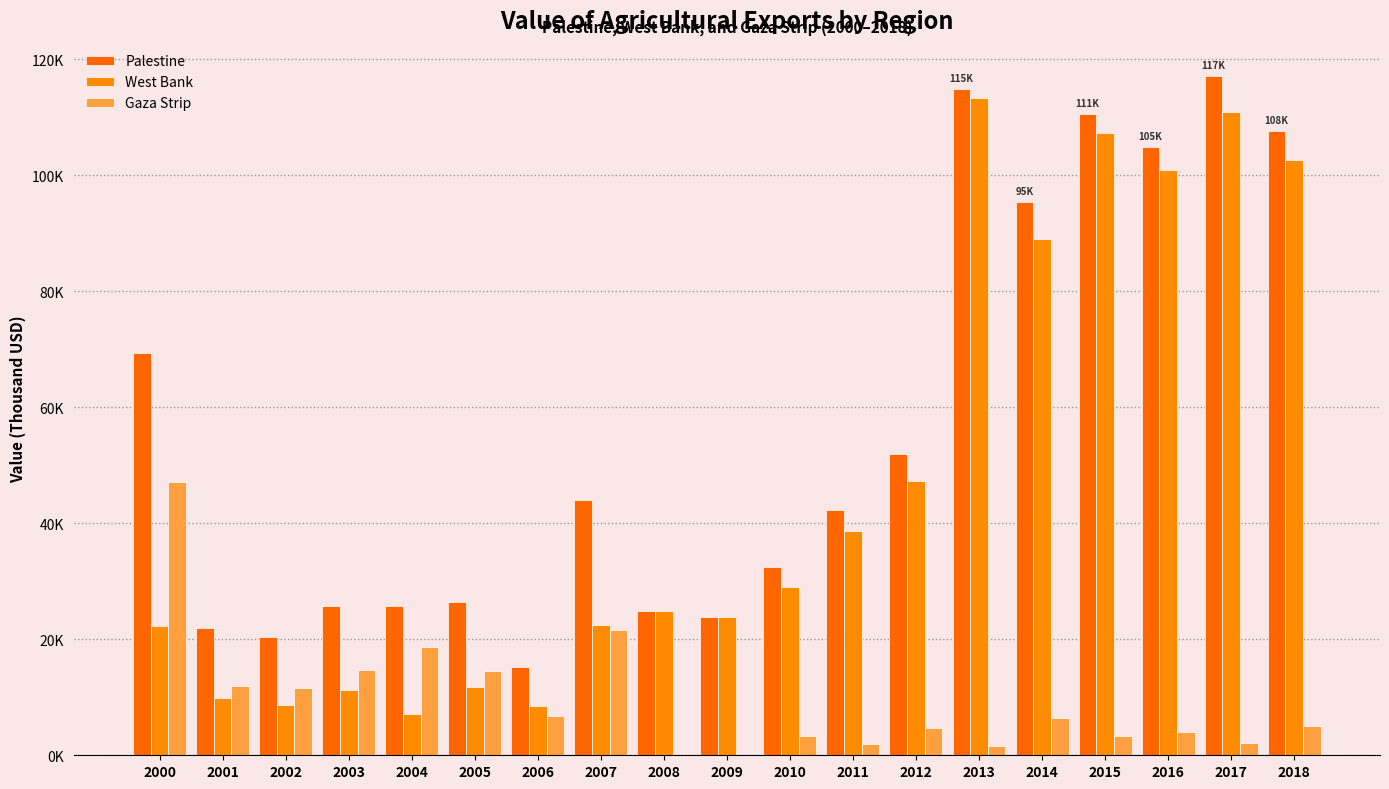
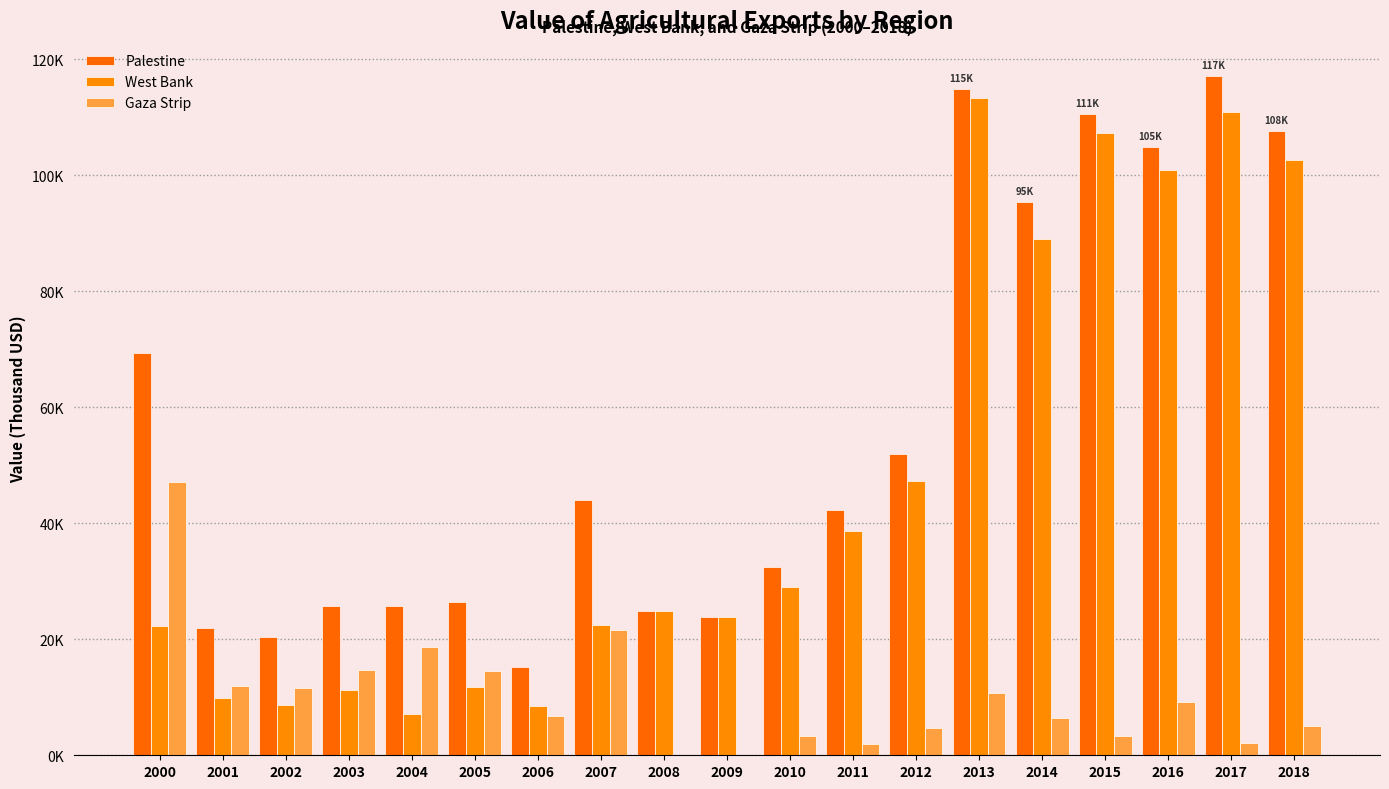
Gaza Strip, 2013: 2000 -> 11000
Gaza Strip, 2016: 4000 -> 9000
